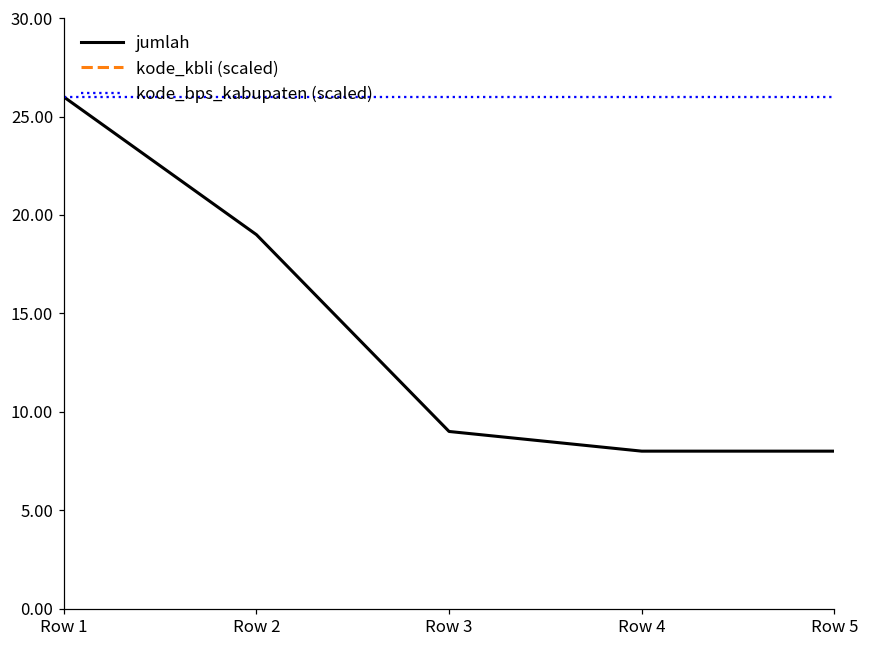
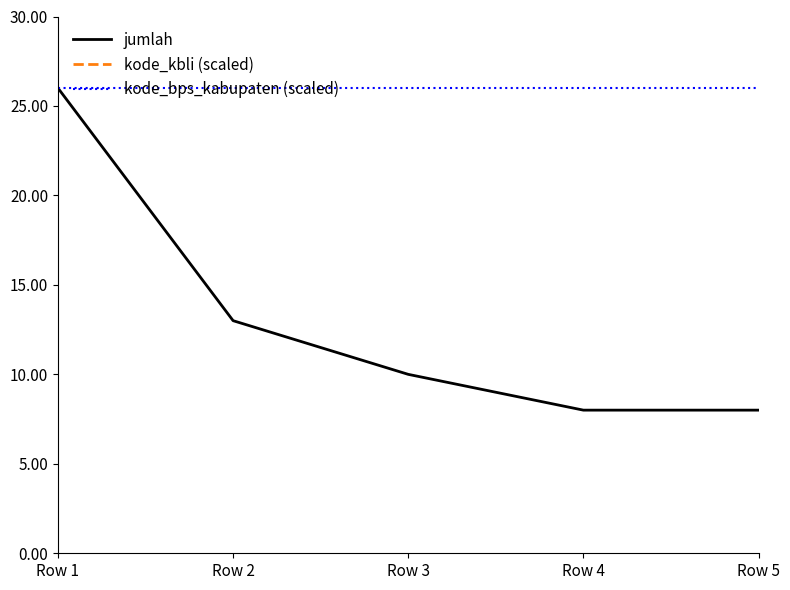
jumlah, Row 2: 19 -> 13
jumlah, Row 3: 9 -> 10
